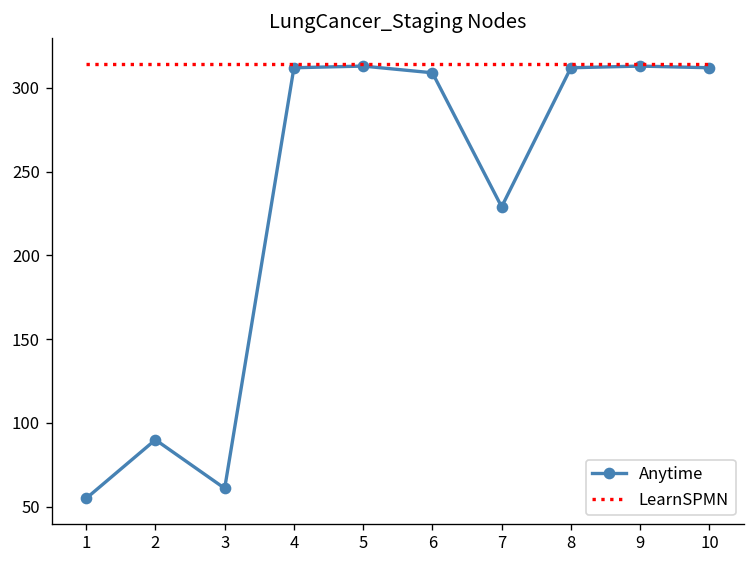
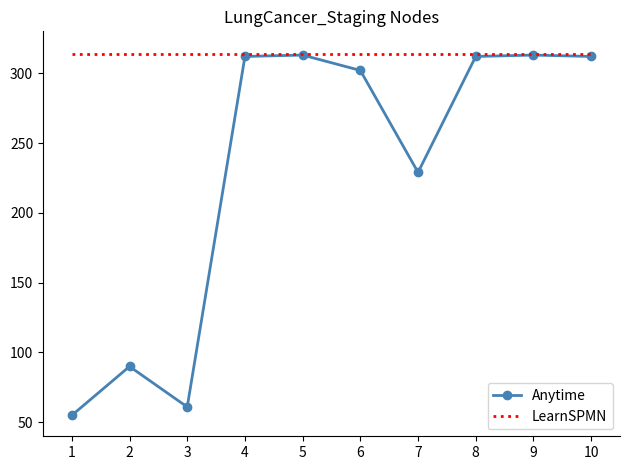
Anytime, 6: 309 -> 302
